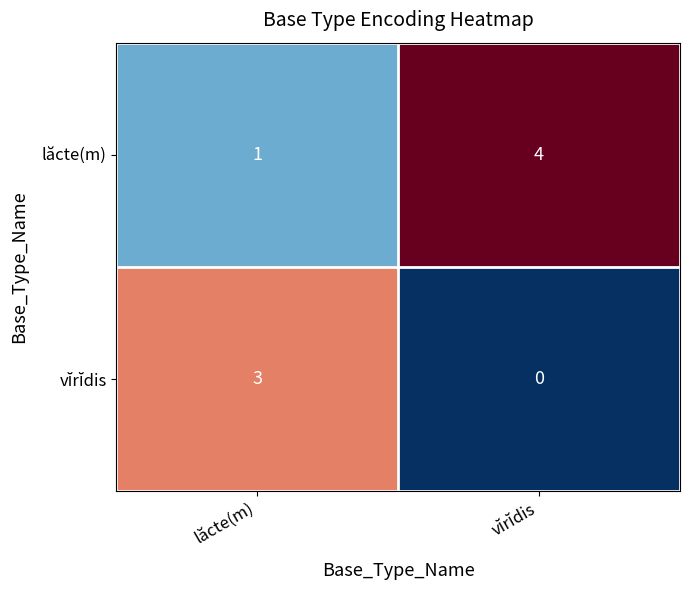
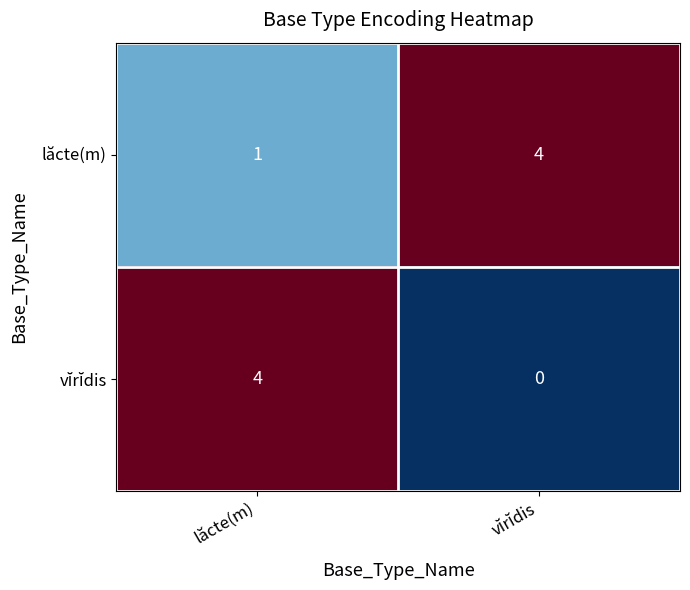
vĭrĭdis, lăcte(m): 3 -> 4
